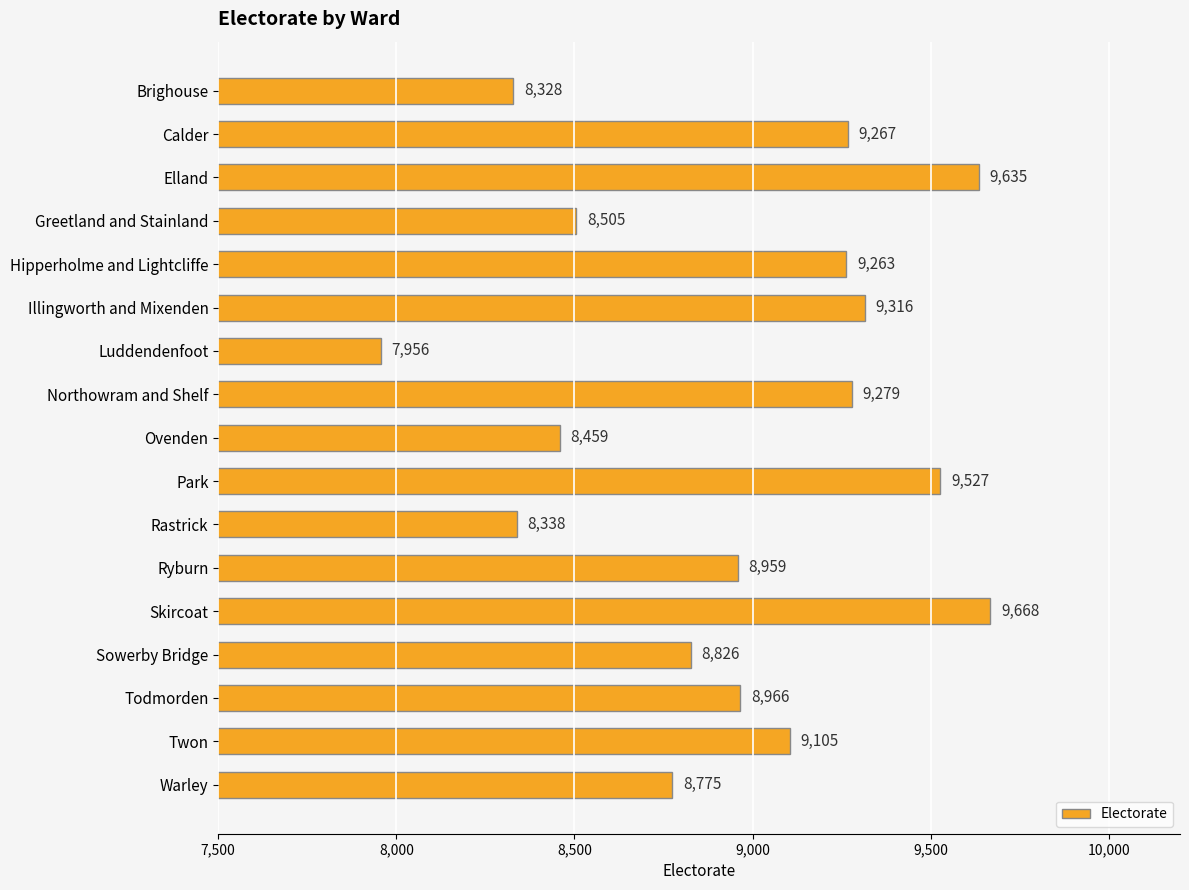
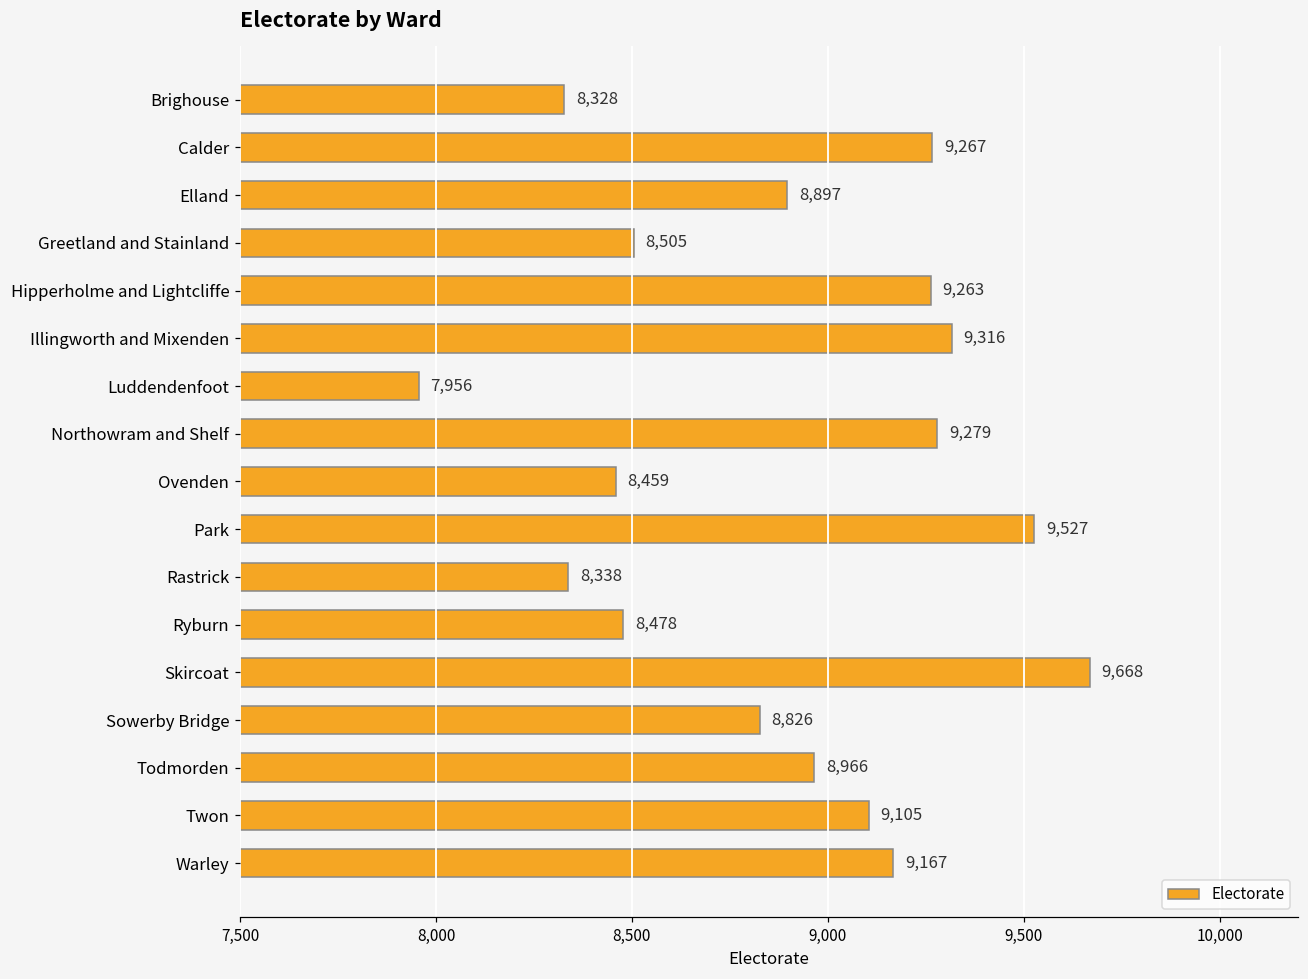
Elland: 9,635 -> 8,897
Ryburn: 8,959 -> 8,478
Warley: 8,775 -> 9,167
